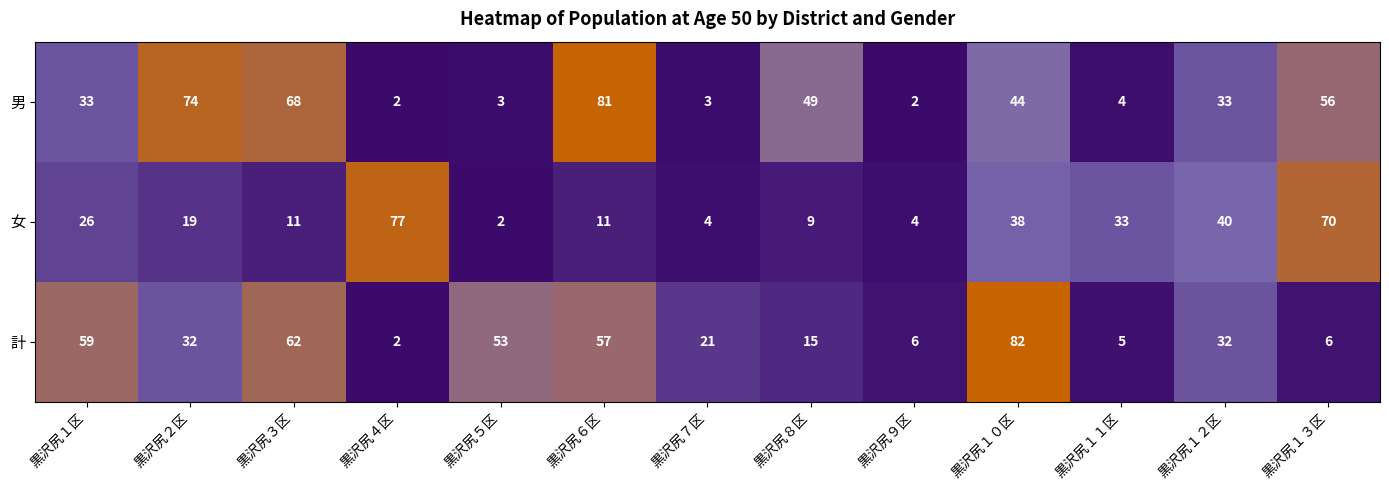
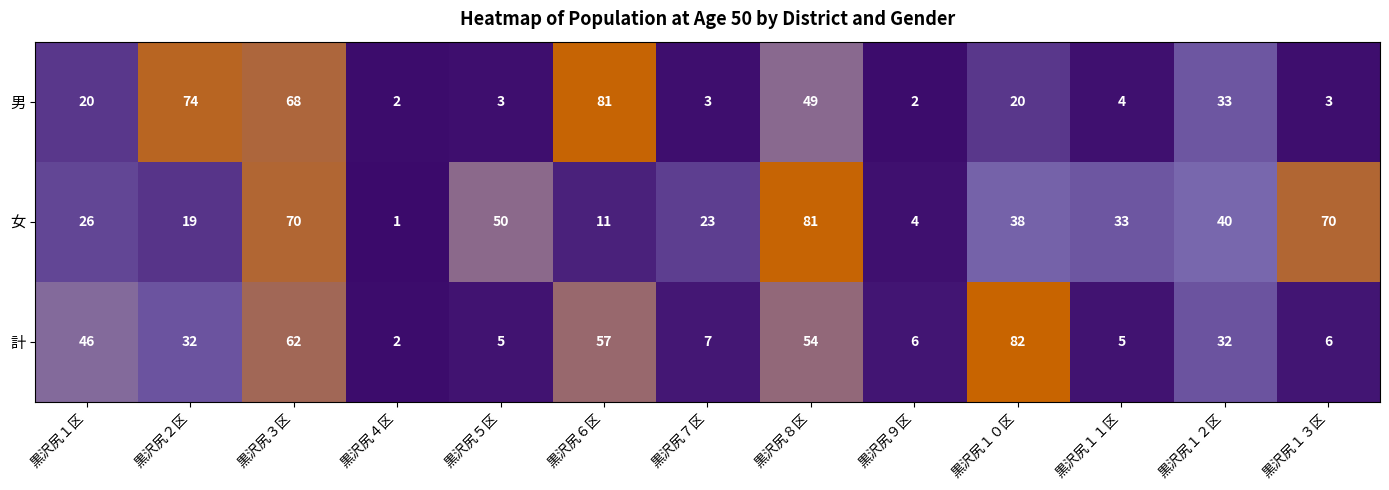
男, 黒沢尻１区: 33 -> 20
男, 黒沢尻１０区: 44 -> 20
男, 黒沢尻１３区: 56 -> 3
女, 黒沢尻３区: 11 -> 70
女, 黒沢尻４区: 77 -> 1
女, 黒沢尻５区: 2 -> 50
女, 黒沢尻７区: 4 -> 23
女, 黒沢尻８区: 9 -> 81
計, 黒沢尻１区: 59 -> 46
計, 黒沢尻５区: 53 -> 5
計, 黒沢尻７区: 21 -> 7
計, 黒沢尻８区: 15 -> 54
